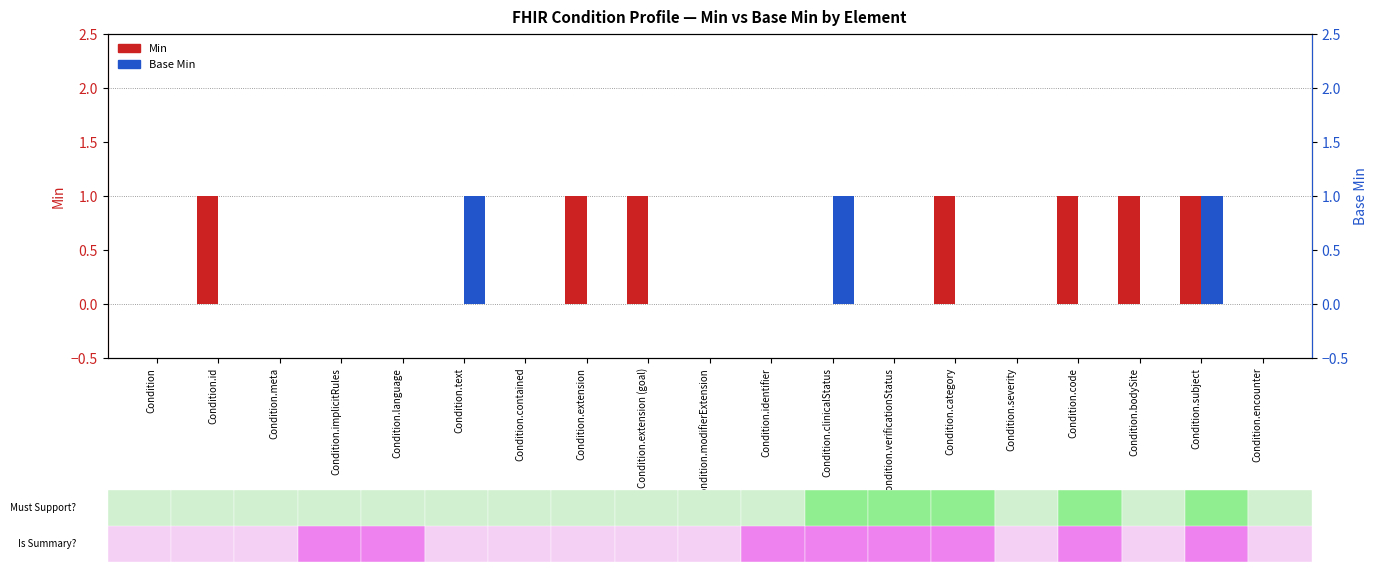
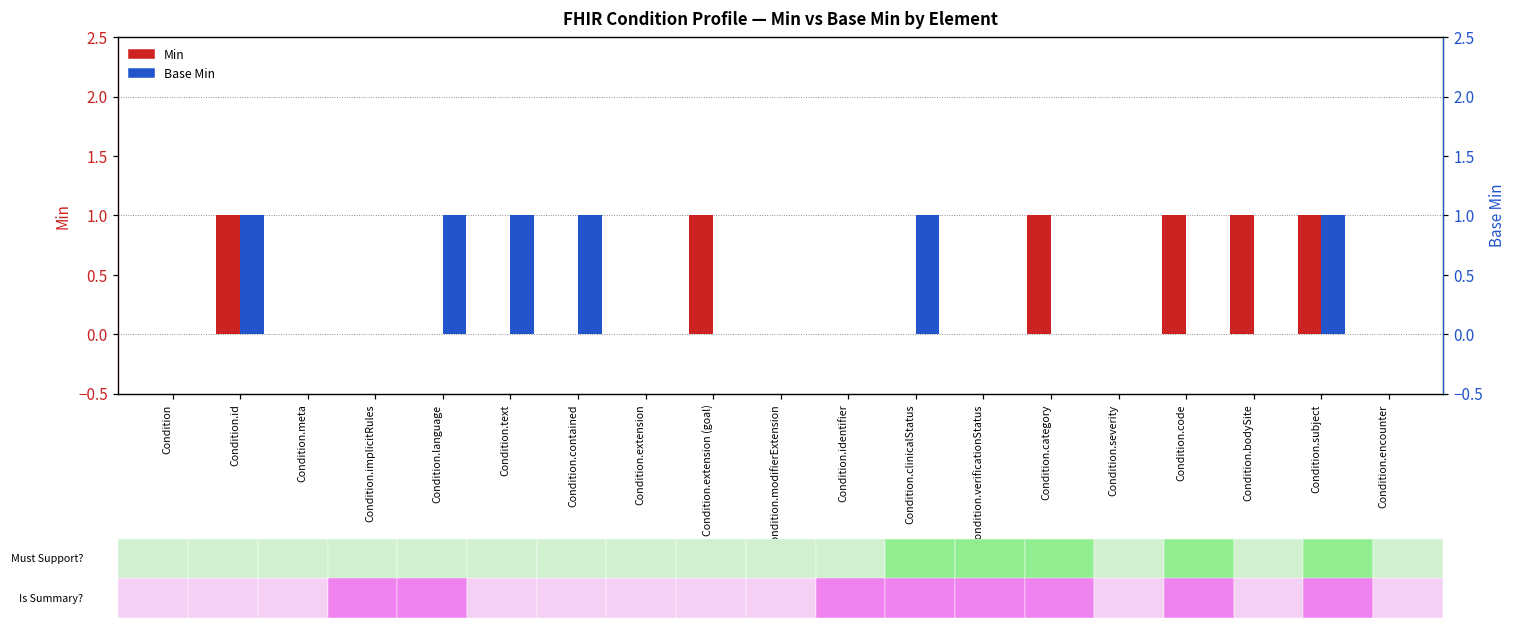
Min, Condition.extension: 1 -> 0
Base Min, Condition.id: 0 -> 1
Base Min, Condition.language: 0 -> 1
Base Min, Condition.contained: 0 -> 1
